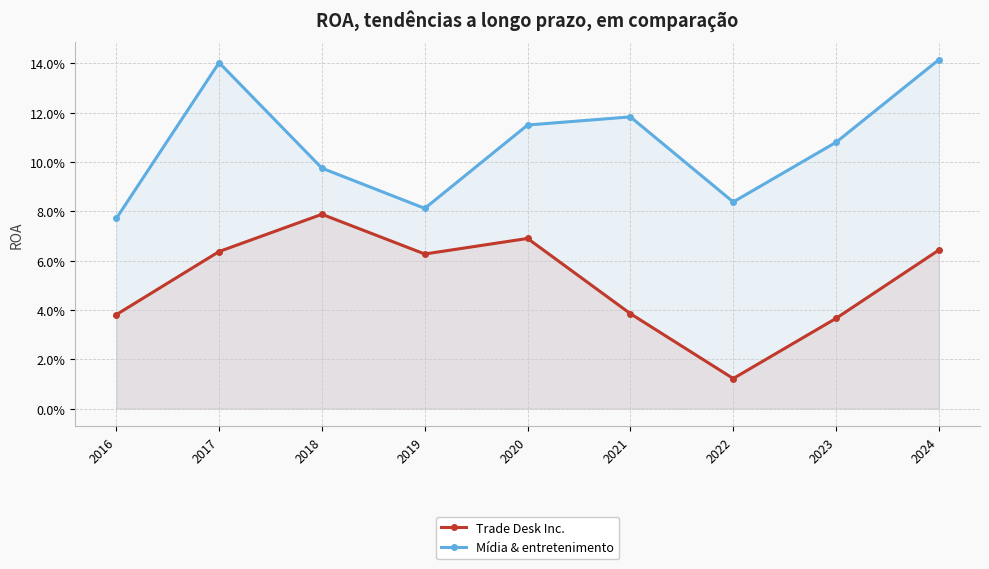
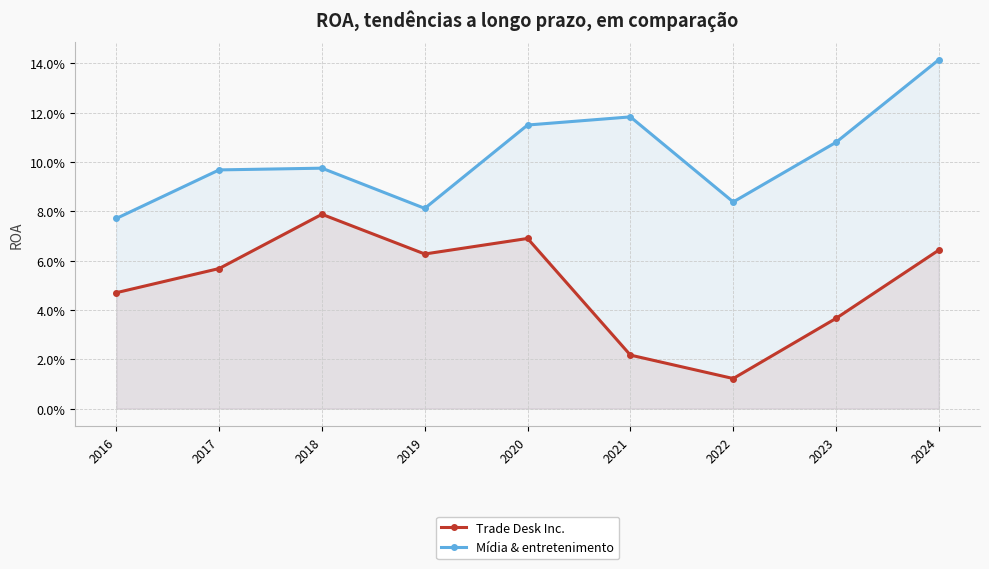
Trade Desk Inc., 2016: 3.8% -> 4.7%
Trade Desk Inc., 2017: 6.4% -> 5.7%
Mídia & entretenimento, 2017: 14.0% -> 9.7%
Trade Desk Inc., 2021: 3.9% -> 2.2%
